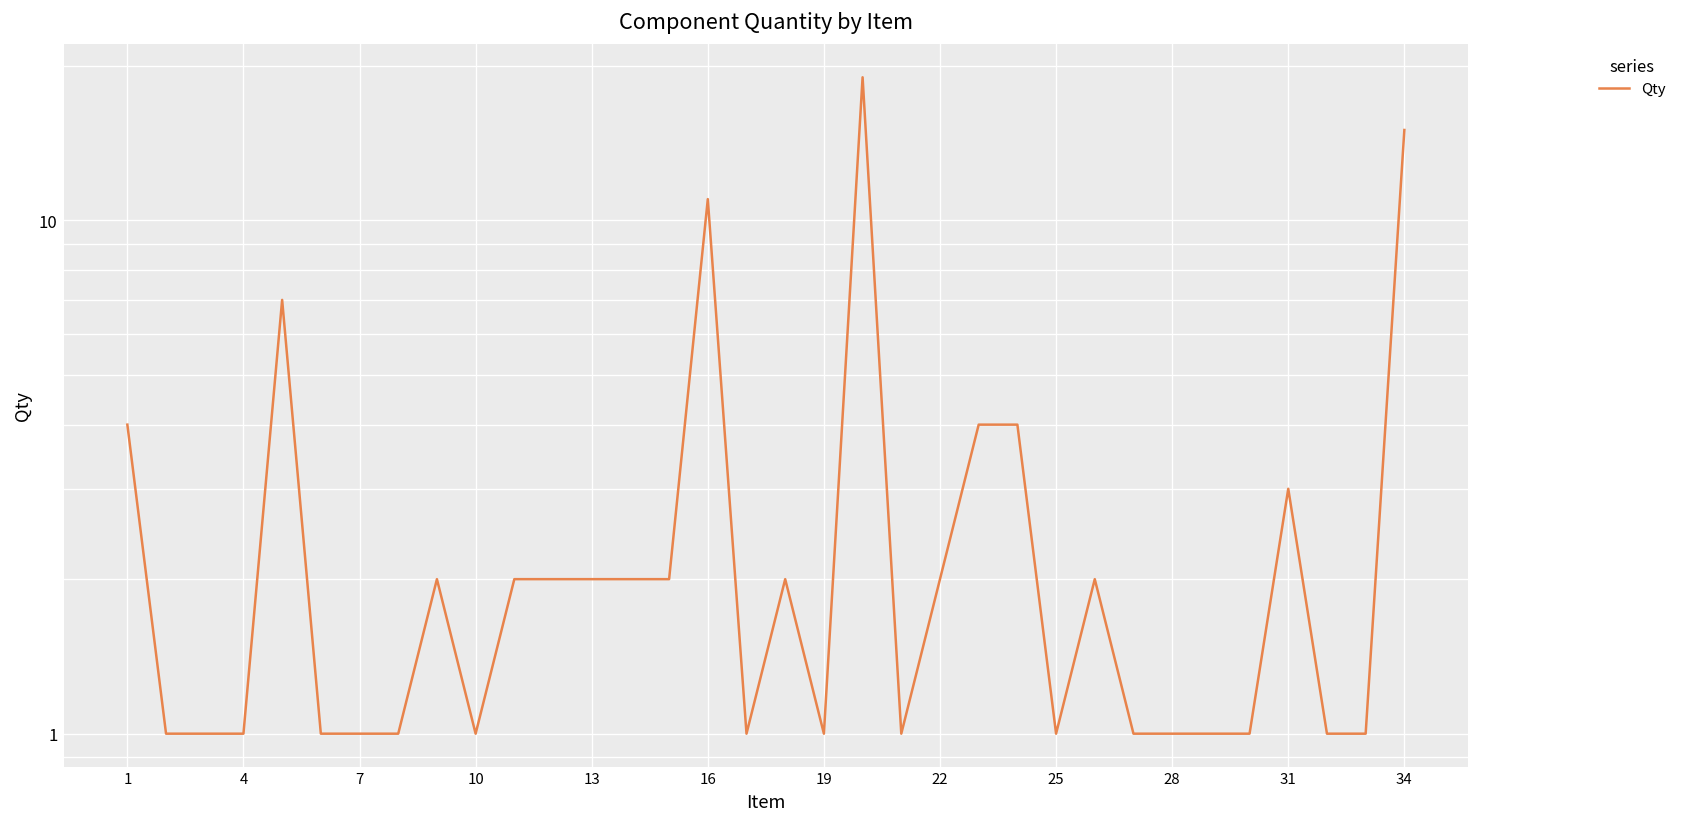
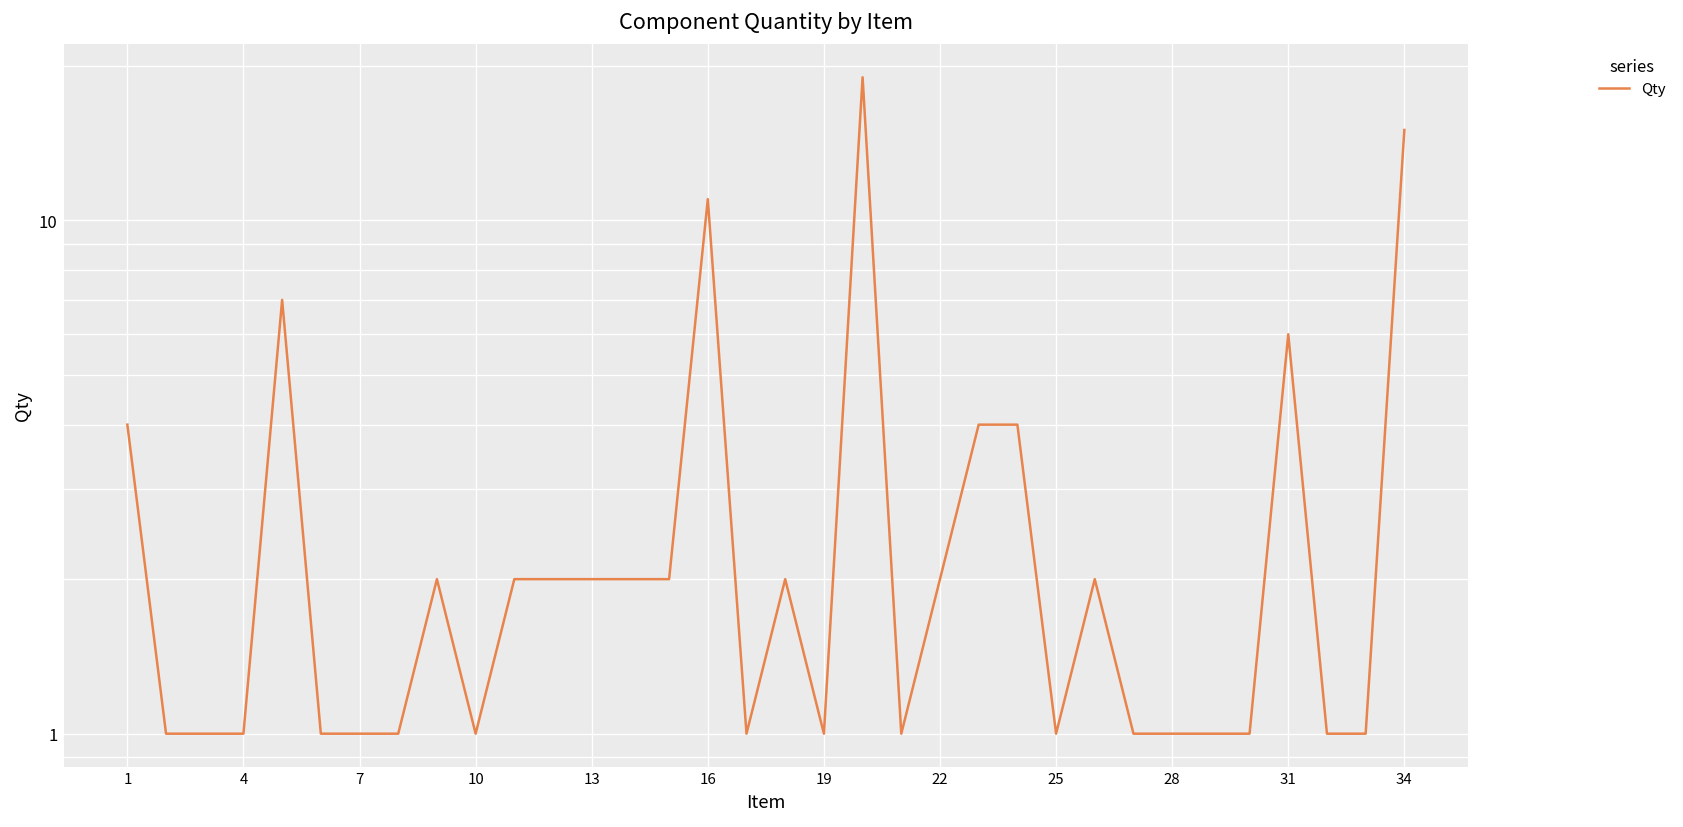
31: 3 -> 6
